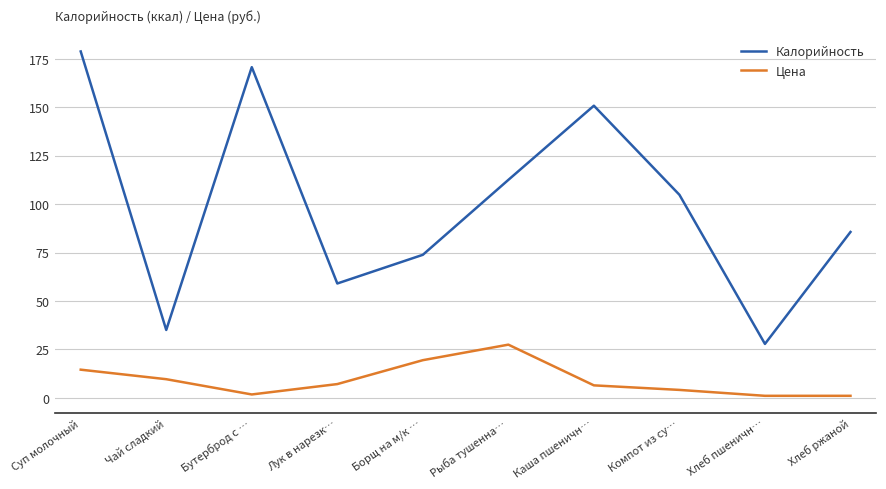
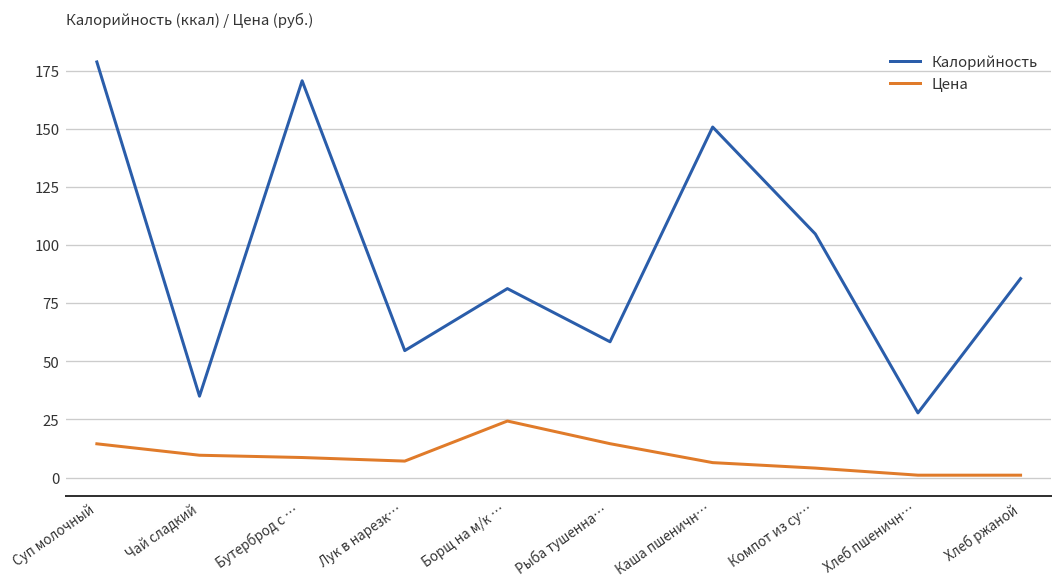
Цена, Бутерброд с …: 2 -> 9
Калорийность, Лук в нарезк…: 59 -> 55
Калорийность, Борщ на м/к …: 74 -> 81
Цена, Борщ на м/к …: 19 -> 24
Калорийность, Рыба тушенна…: 113 -> 58
Цена, Рыба тушенна…: 27 -> 15
